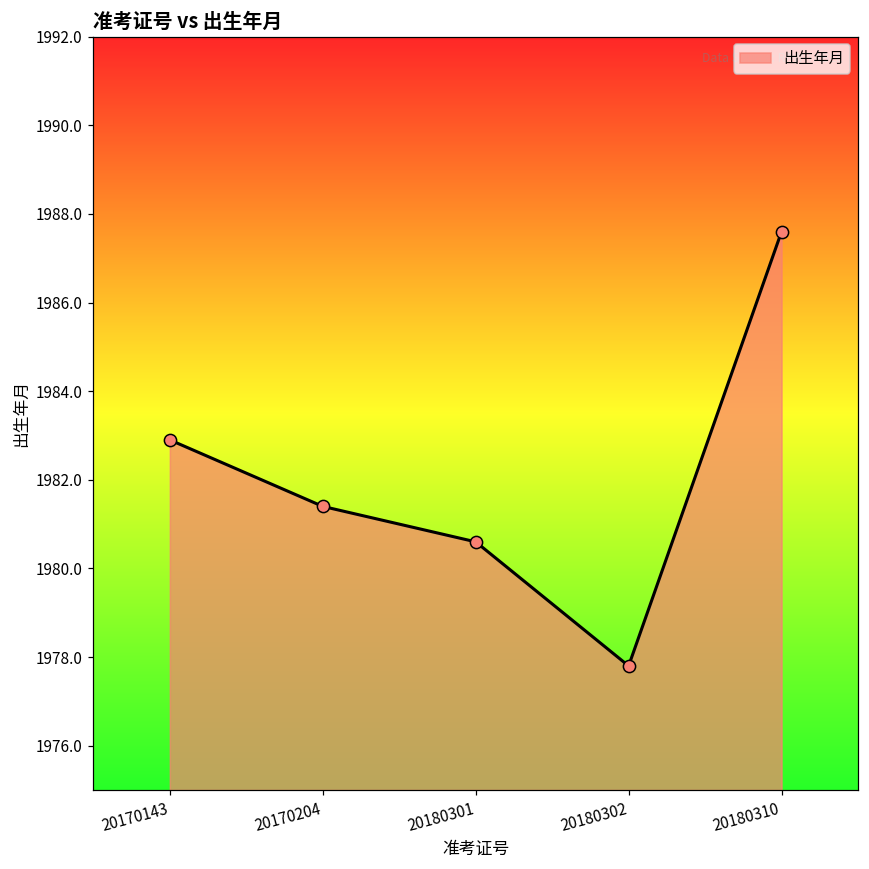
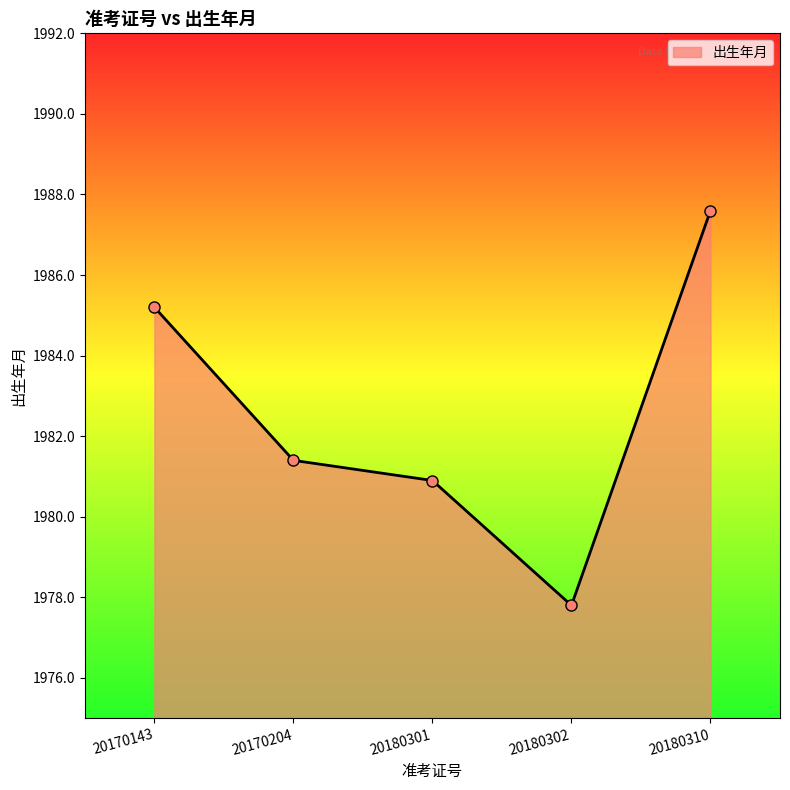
20170143: 1982.9 -> 1985.2
20180301: 1980.6 -> 1980.9
